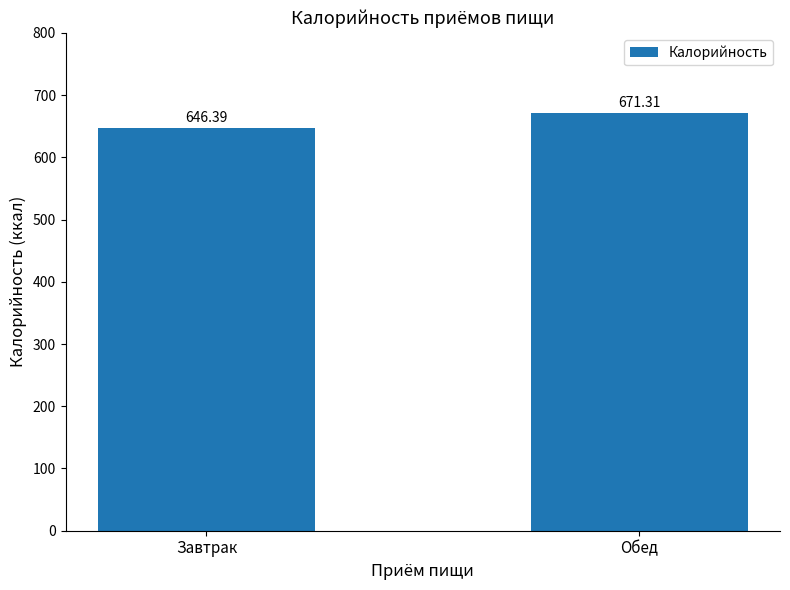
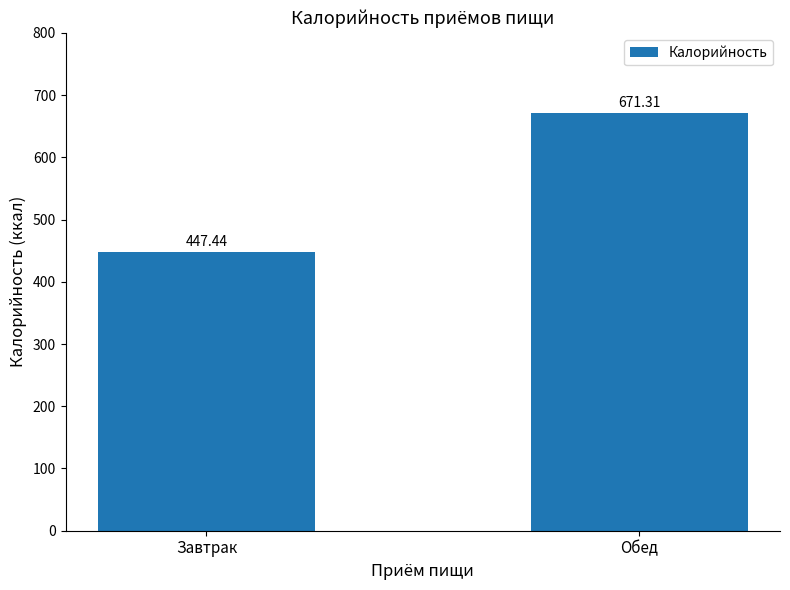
Завтрак: 646.39 -> 447.44
